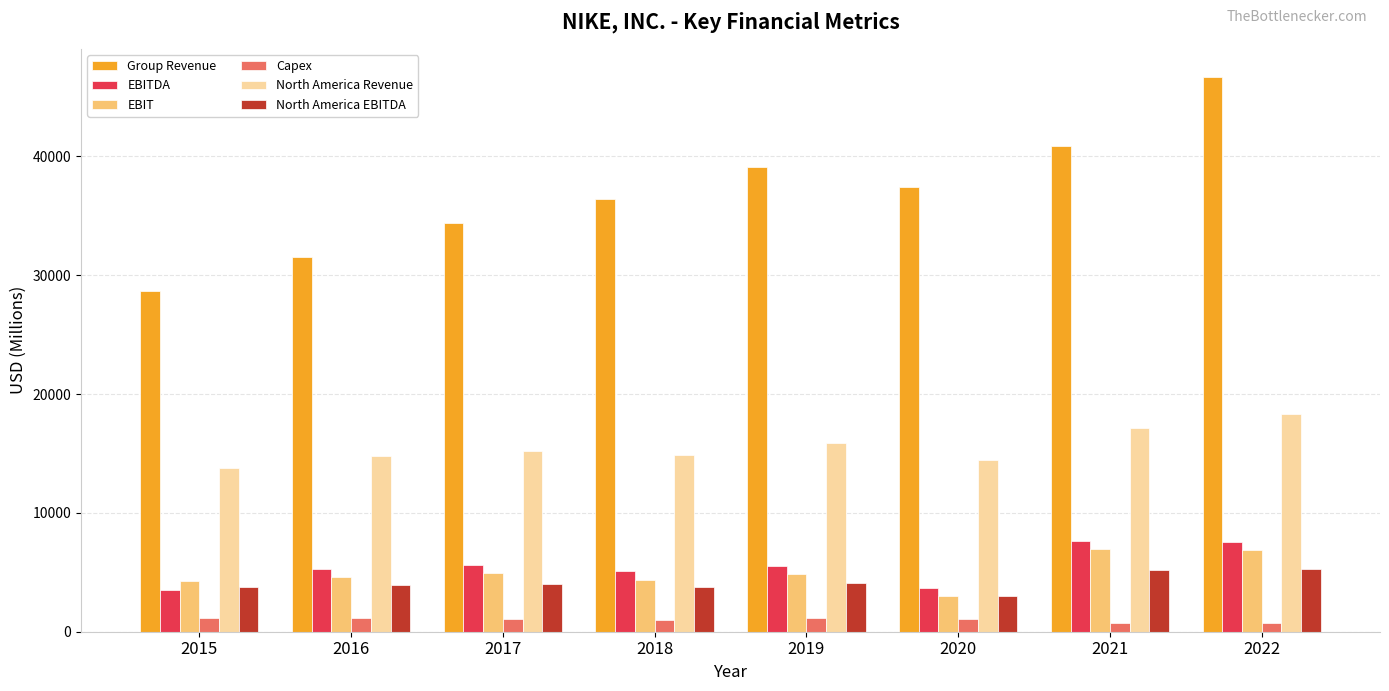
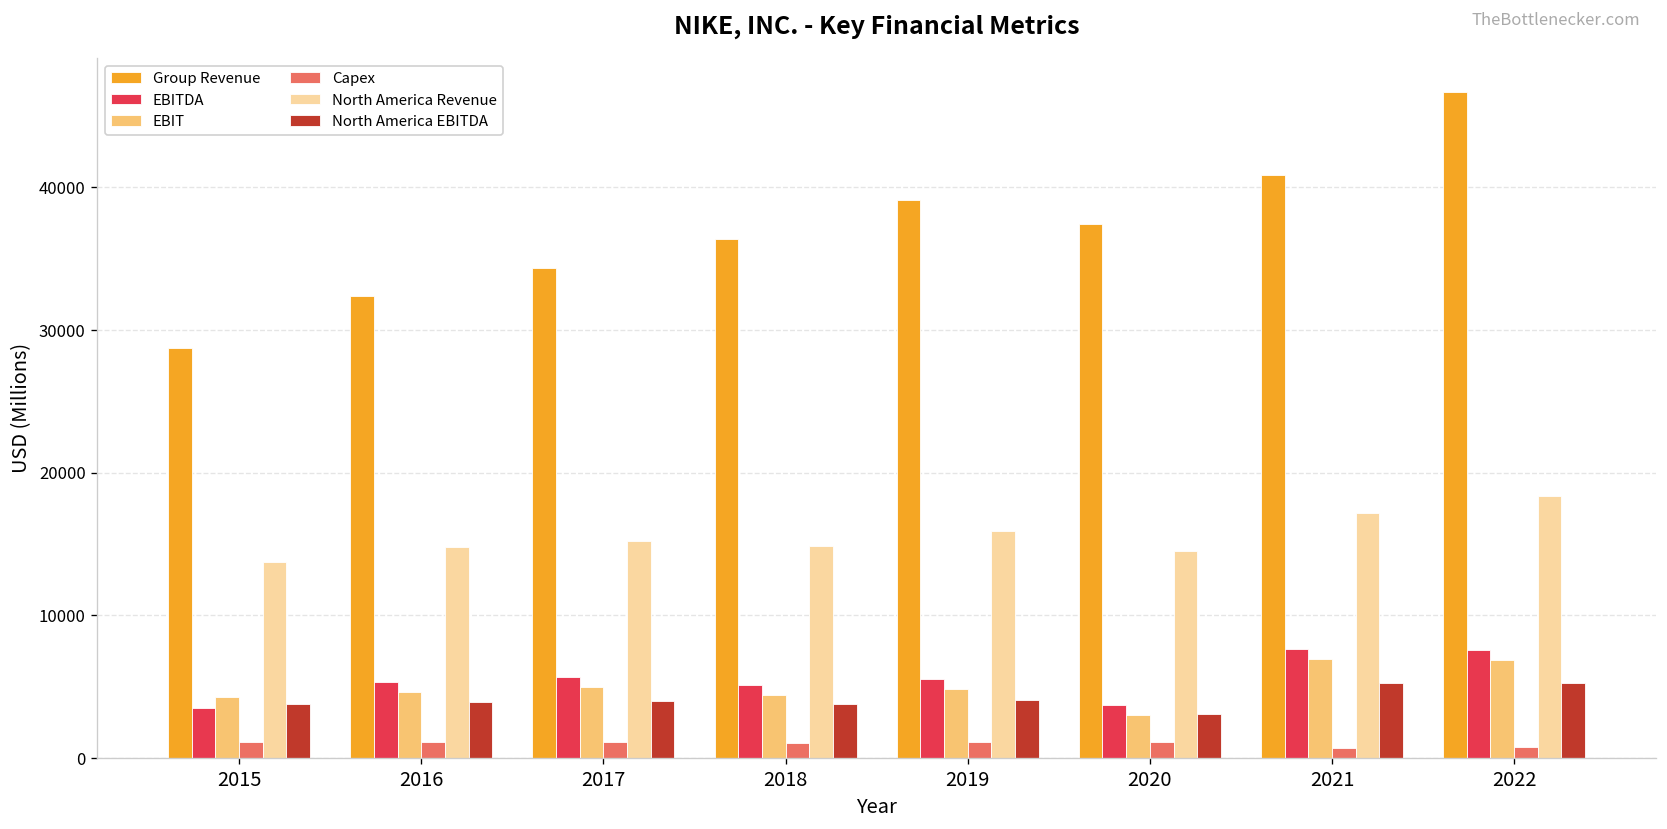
Group Revenue, 2016: 31600 -> 32400
